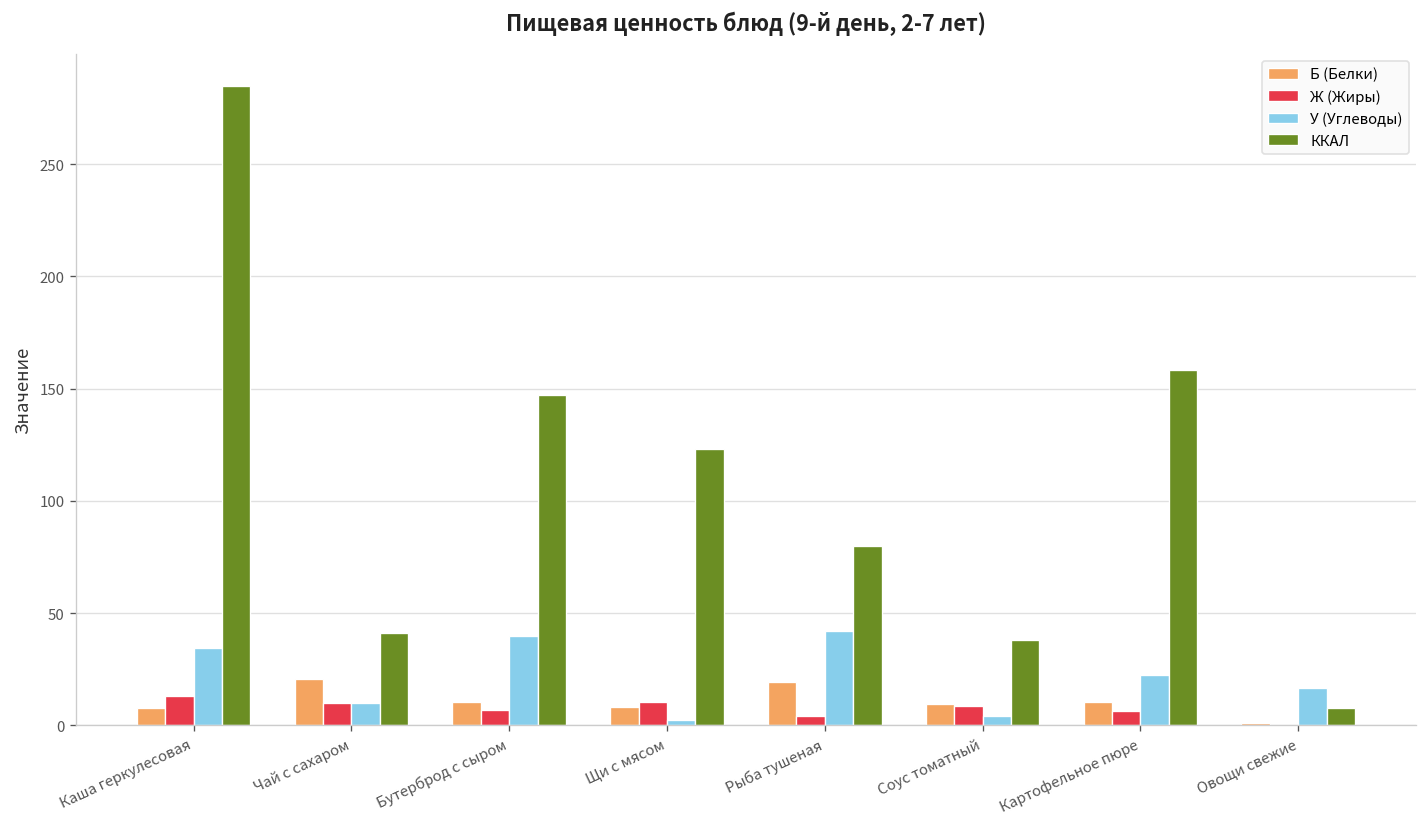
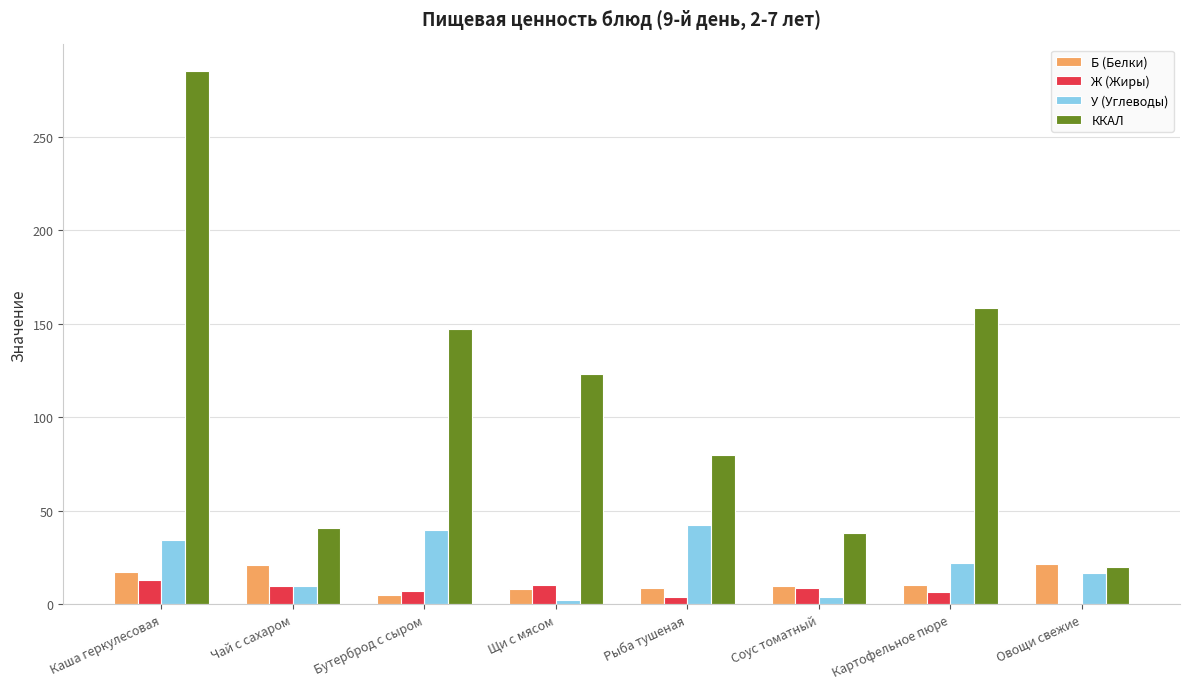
Б (Белки), Каша геркулесовая: 8 -> 17
Б (Белки), Бутерброд с сыром: 10 -> 5
Б (Белки), Рыба тушеная: 19 -> 9
Б (Белки), Овощи свежие: 1 -> 22
ККАЛ, Овощи свежие: 8 -> 20
